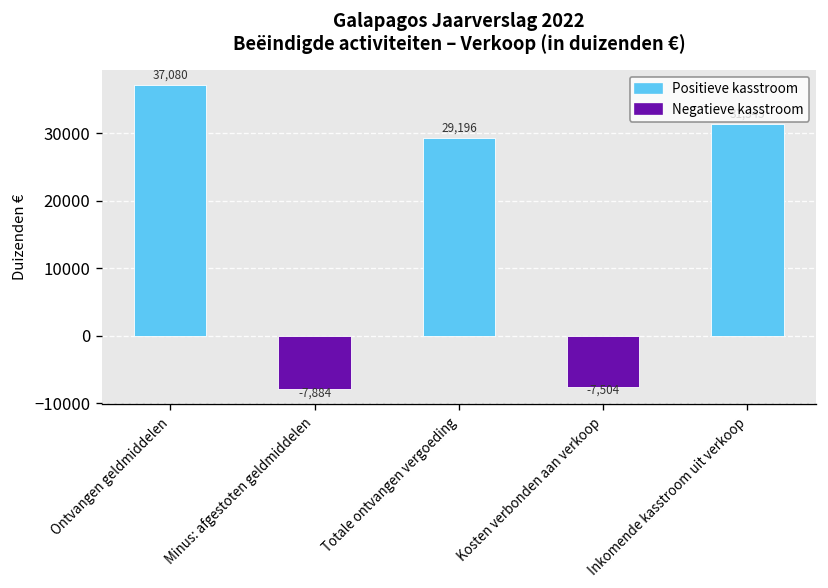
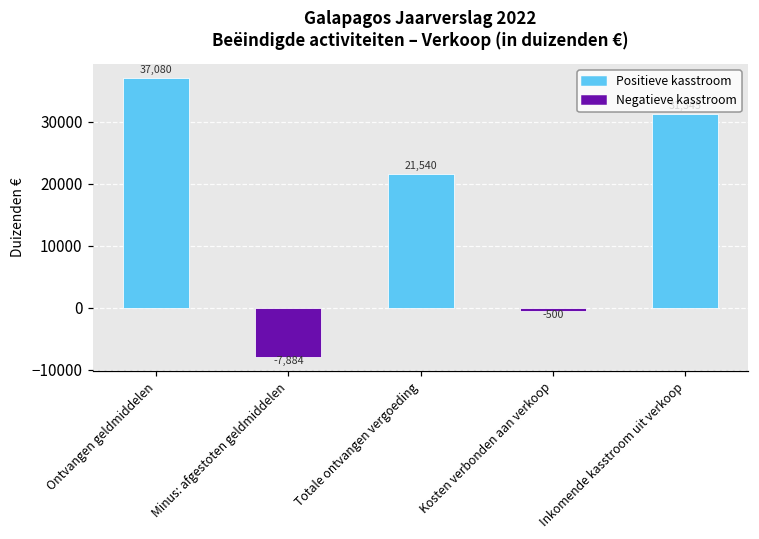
Totale ontvangen vergoeding: 29,196 -> 21,540
Kosten verbonden aan verkoop: -7,504 -> -500
